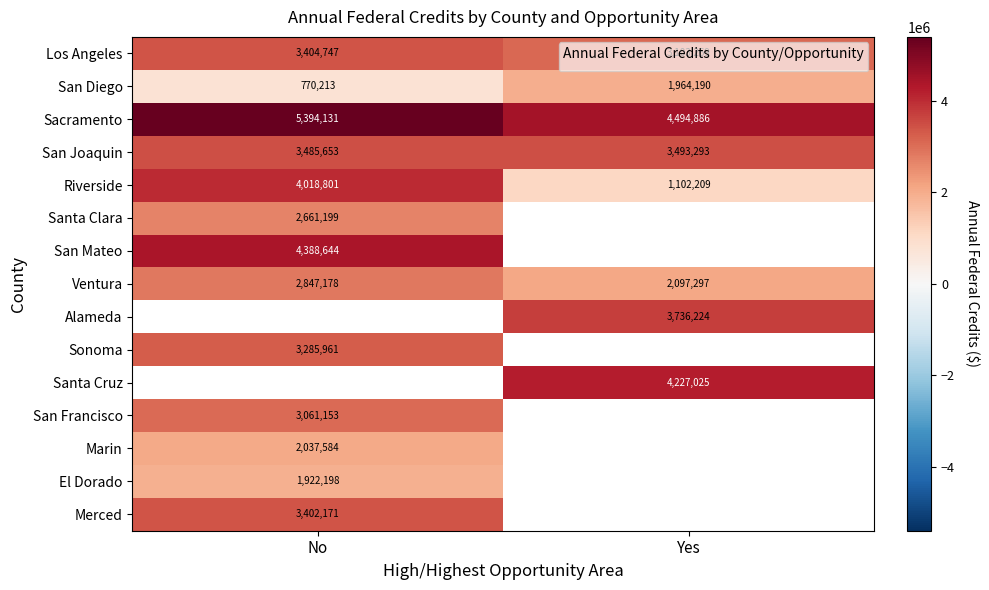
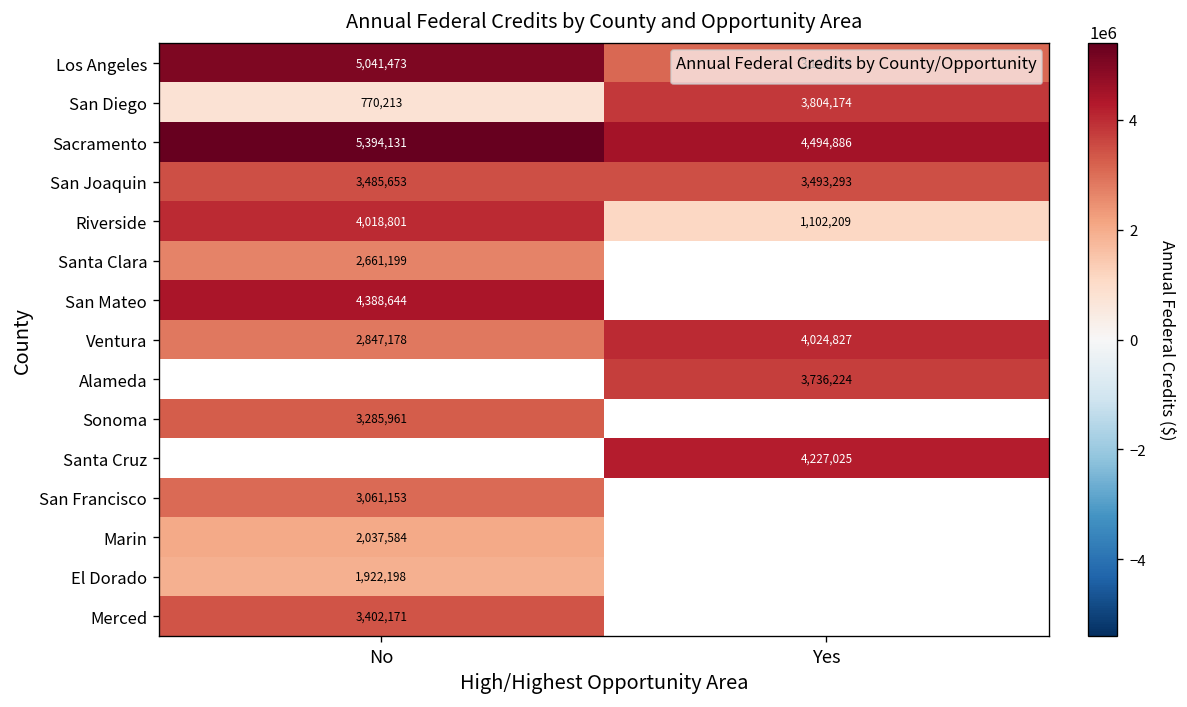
Los Angeles, No: 3,404,747 -> 5,041,473
San Diego, Yes: 1,964,190 -> 3,804,174
Ventura, Yes: 2,097,297 -> 4,024,827
